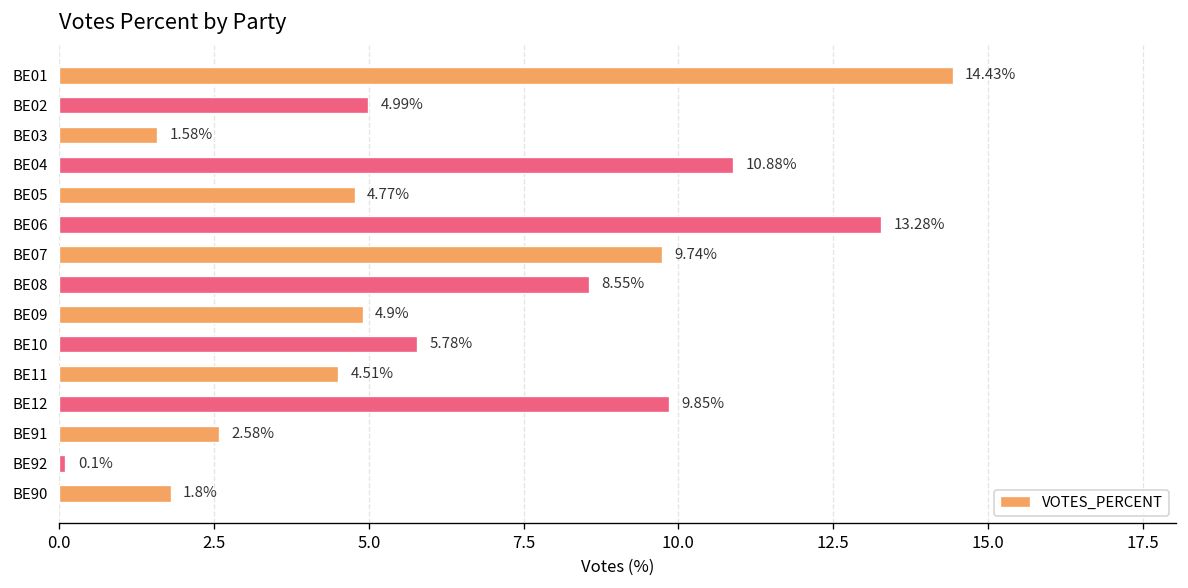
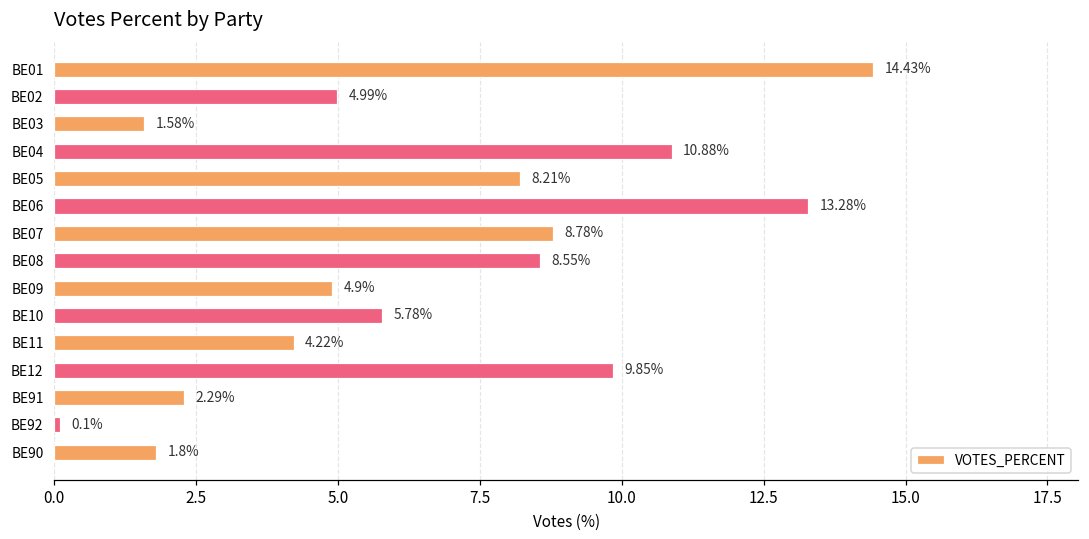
BE05: 4.77% -> 8.21%
BE07: 9.74% -> 8.78%
BE11: 4.51% -> 4.22%
BE91: 2.58% -> 2.29%
